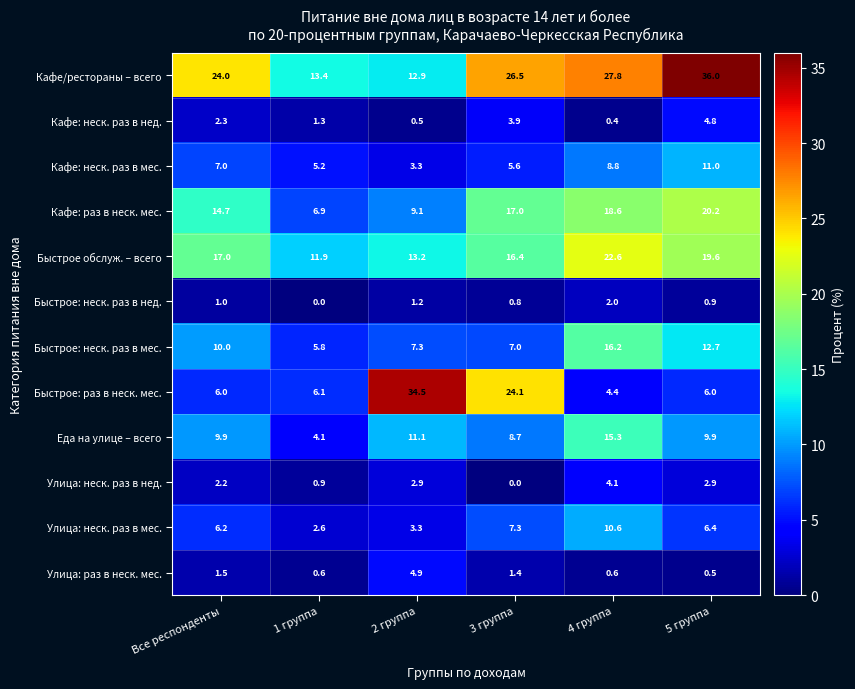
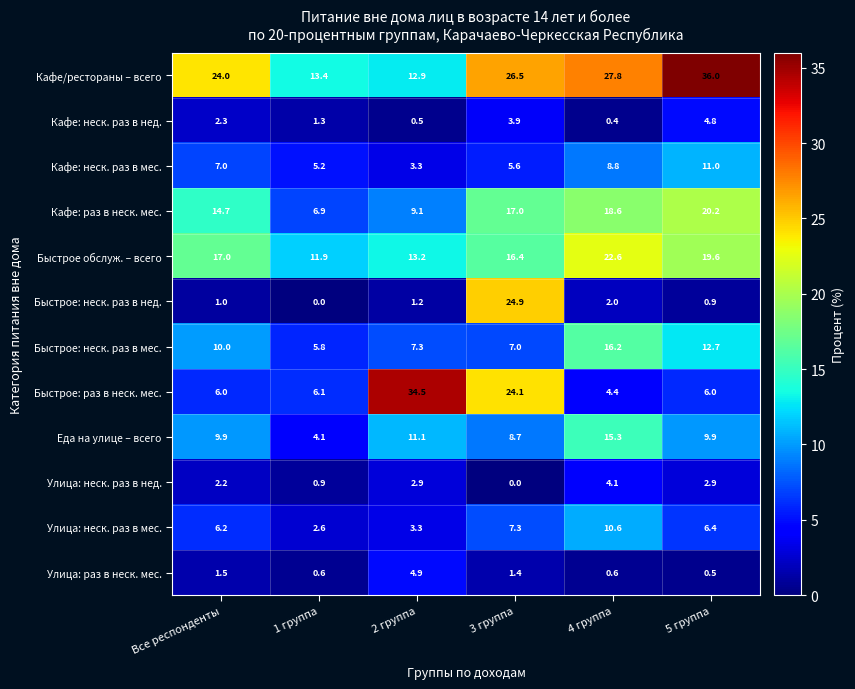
Быстрое: неск. раз в нед., 3 группа: 0.8 -> 24.9
